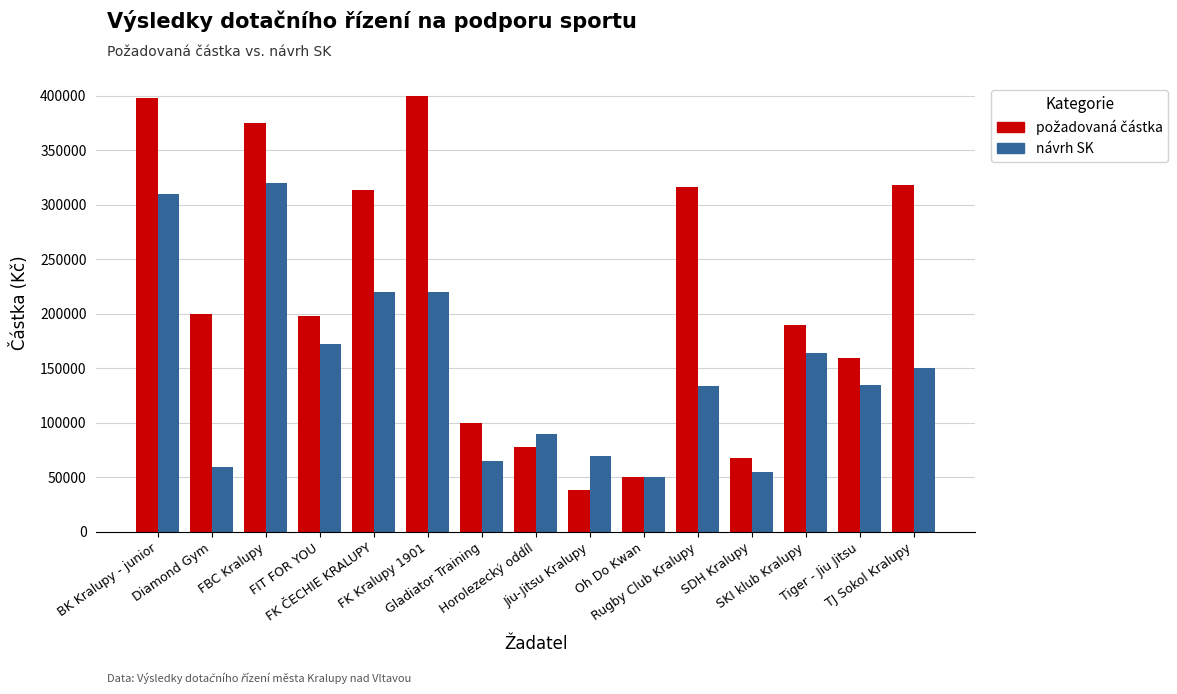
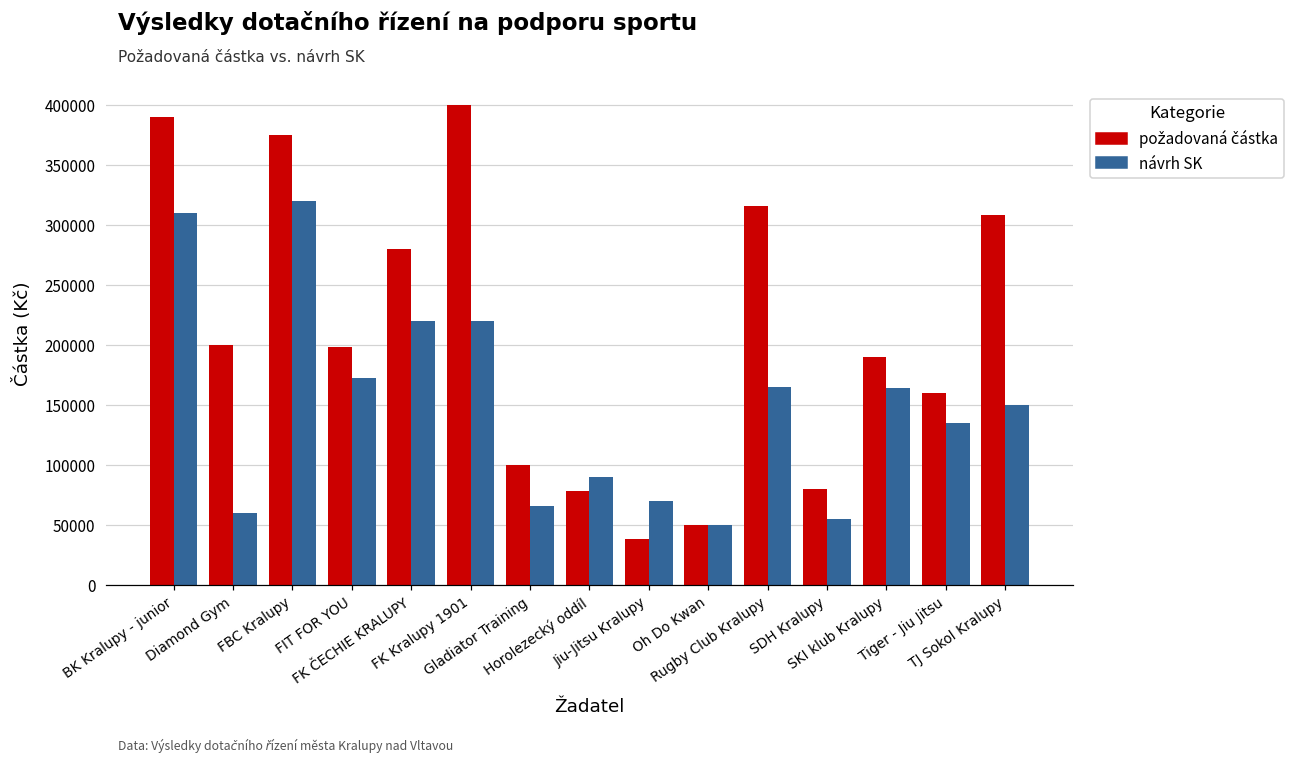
požadovaná částka, BK Kralupy - junior: 398000 -> 390000
požadovaná částka, FK ČECHIE KRALUPY: 313000 -> 280000
návrh SK, Rugby Club Kralupy: 134000 -> 165000
požadovaná částka, SDH Kralupy: 67000 -> 80000
požadovaná částka, TJ Sokol Kralupy: 318000 -> 308000
